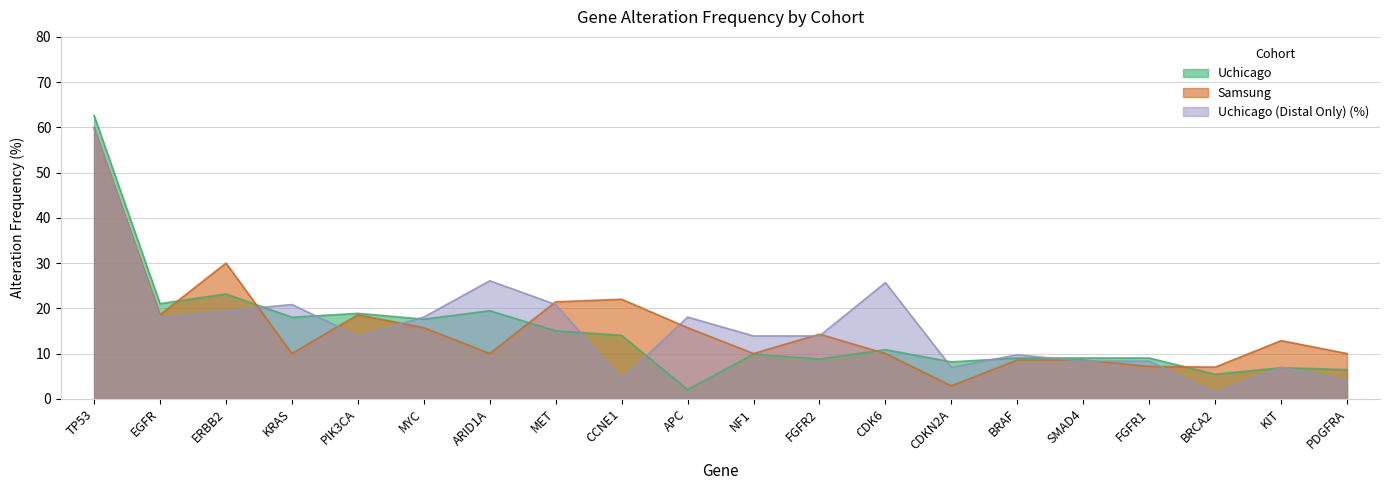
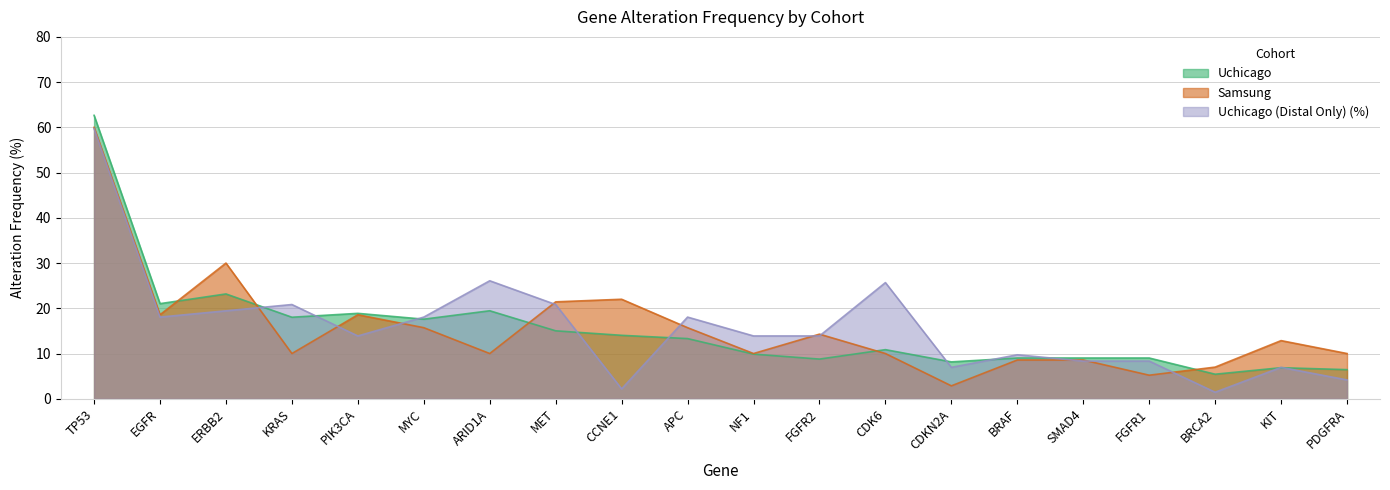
Uchicago (Distal Only) (%), CCNE1: 4 -> 2
Uchicago, APC: 2 -> 13
Samsung, FGFR1: 7 -> 5
